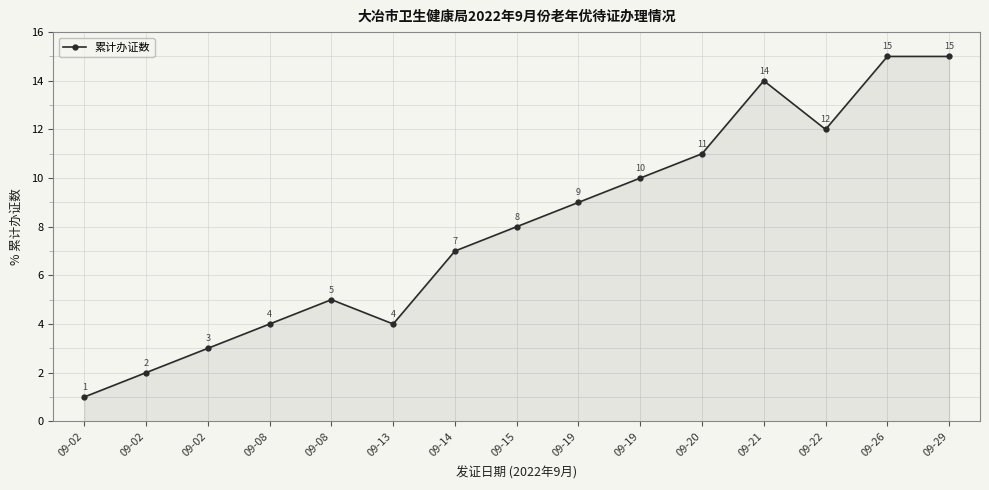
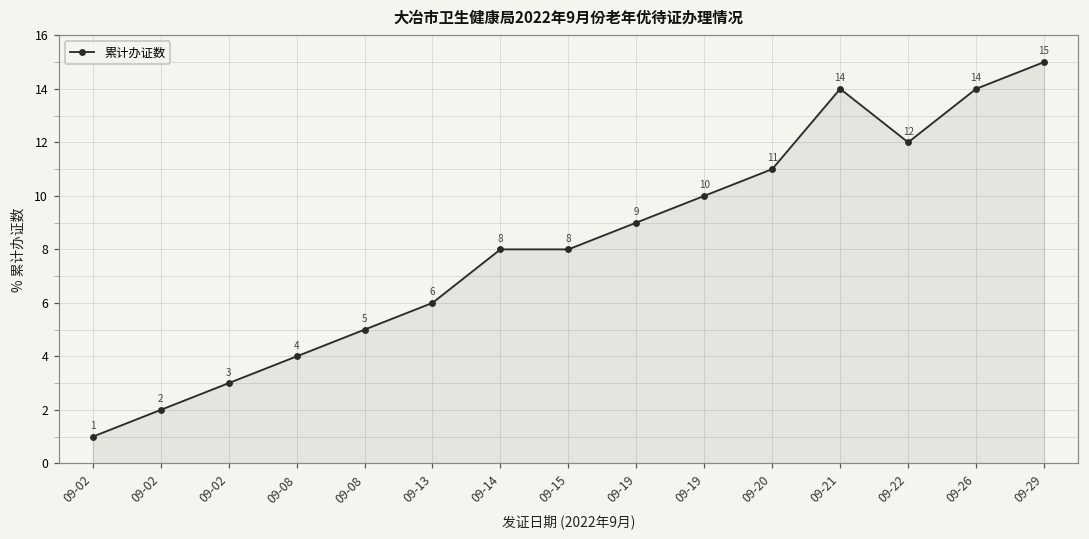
09-13: 4 -> 6
09-14: 7 -> 8
09-26: 15 -> 14
